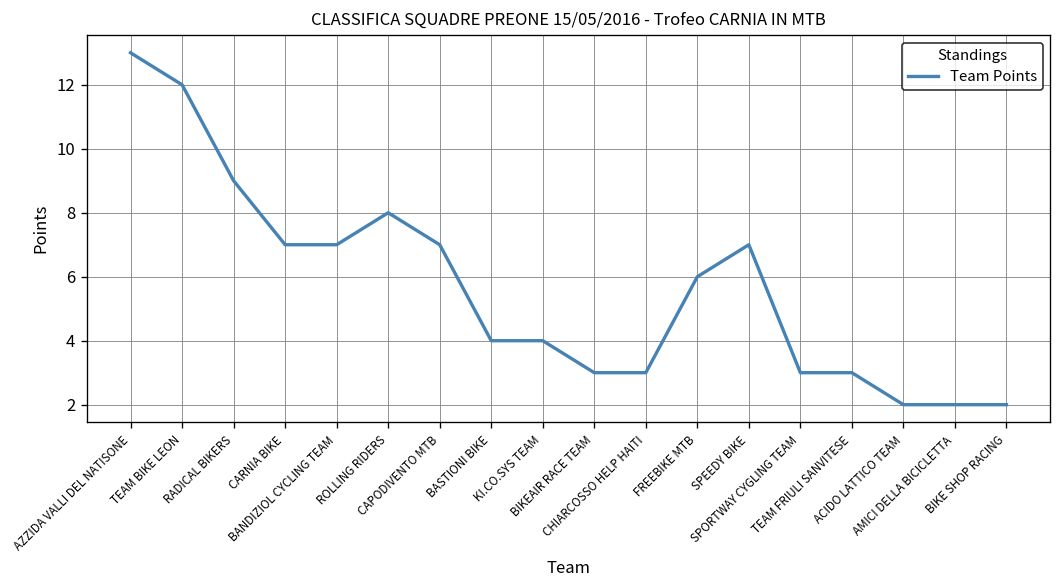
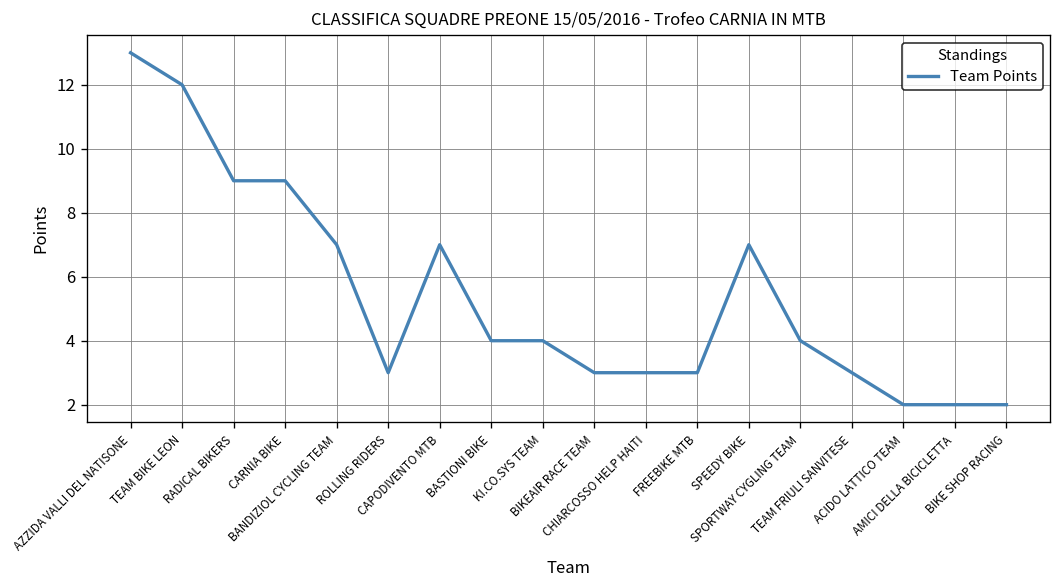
CARNIA BIKE: 7 -> 9
ROLLING RIDERS: 8 -> 3
FREEBIKE MTB: 6 -> 3
SPORTWAY CYGLING TEAM: 3 -> 4
